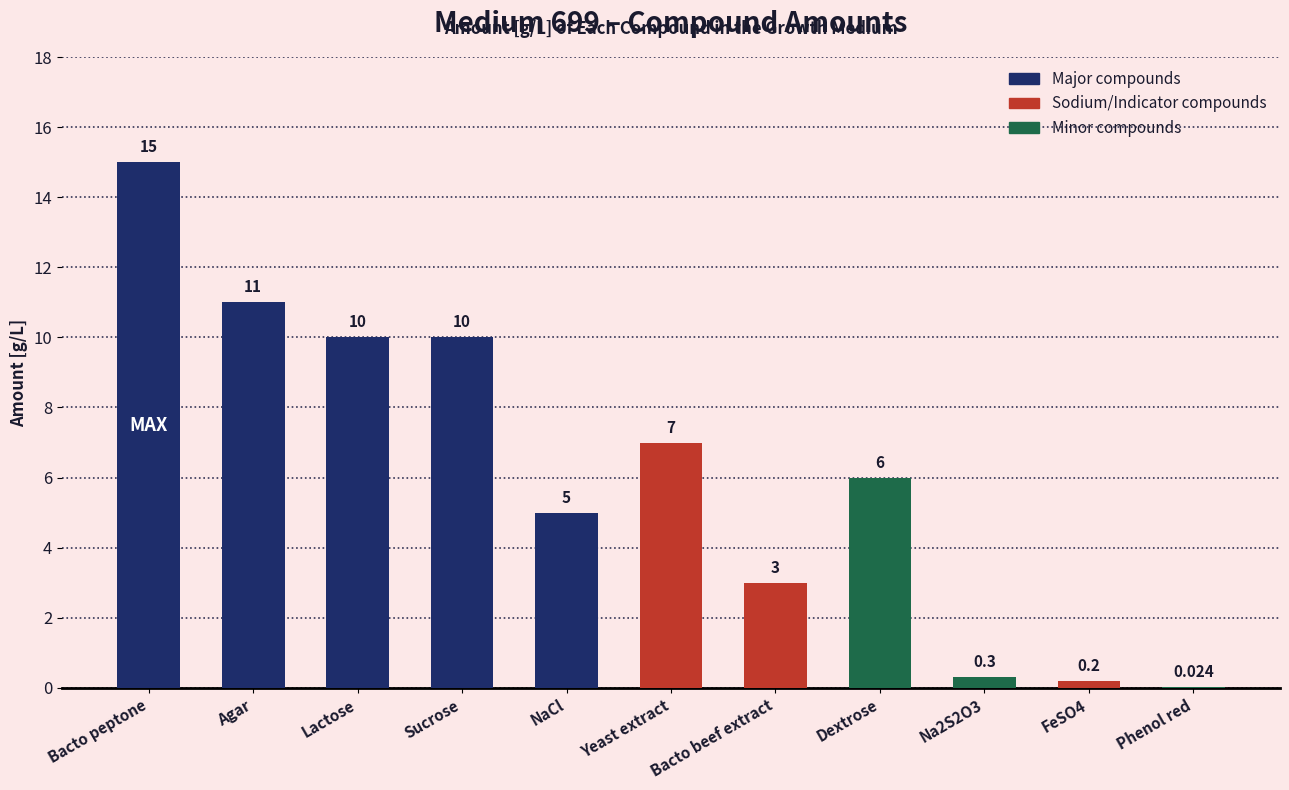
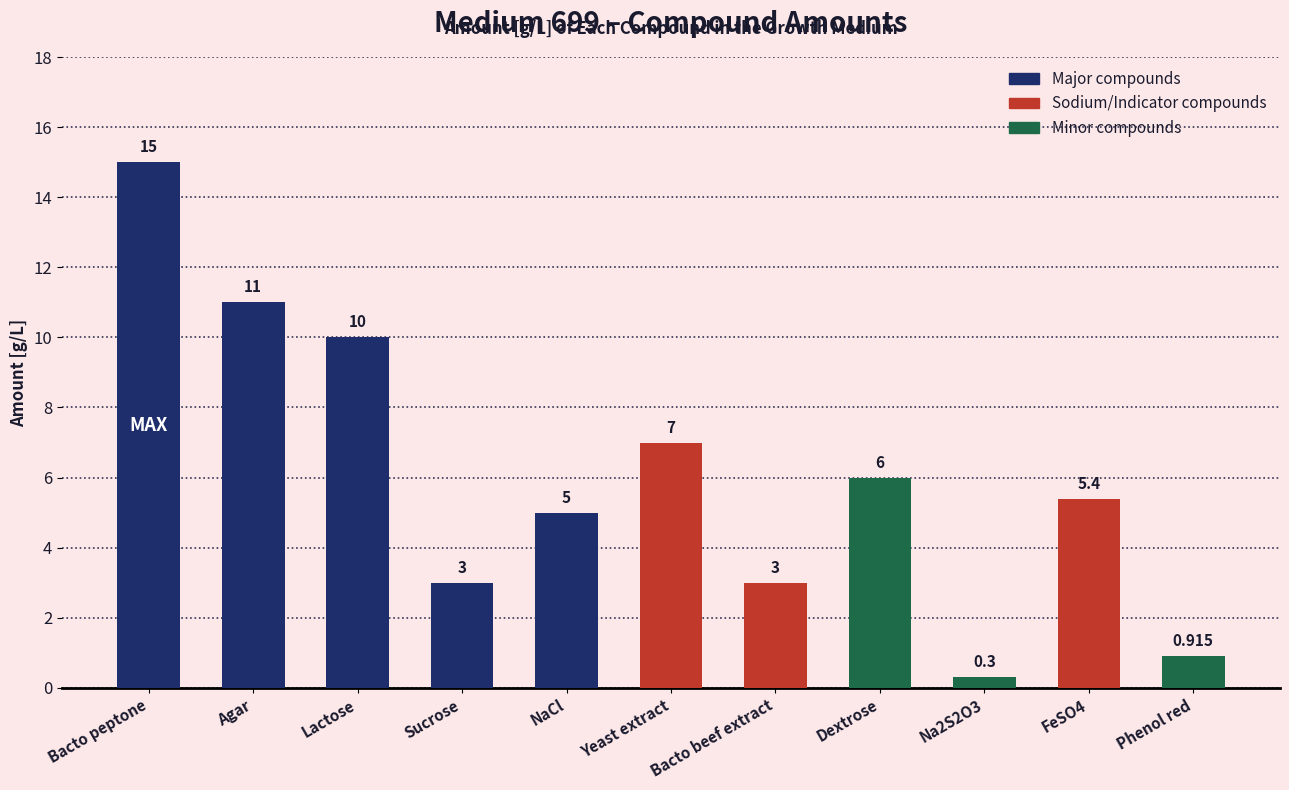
Sucrose: 10 -> 3
FeSO4: 0.2 -> 5.4
Phenol red: 0.024 -> 0.915
